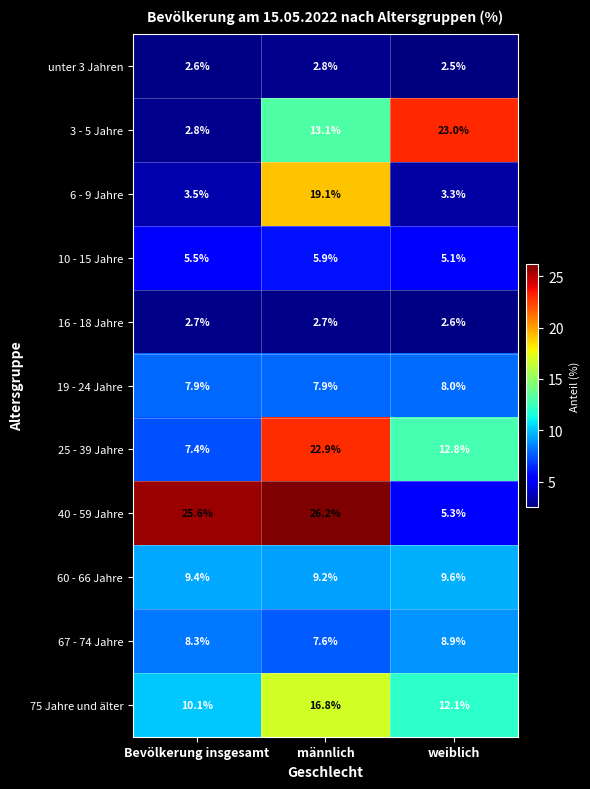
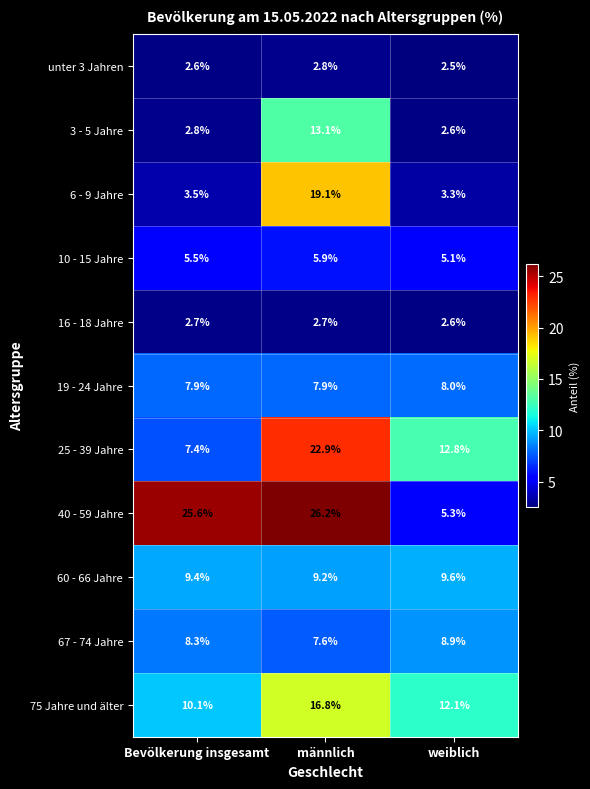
3 - 5 Jahre, weiblich: 23.0% -> 2.6%
